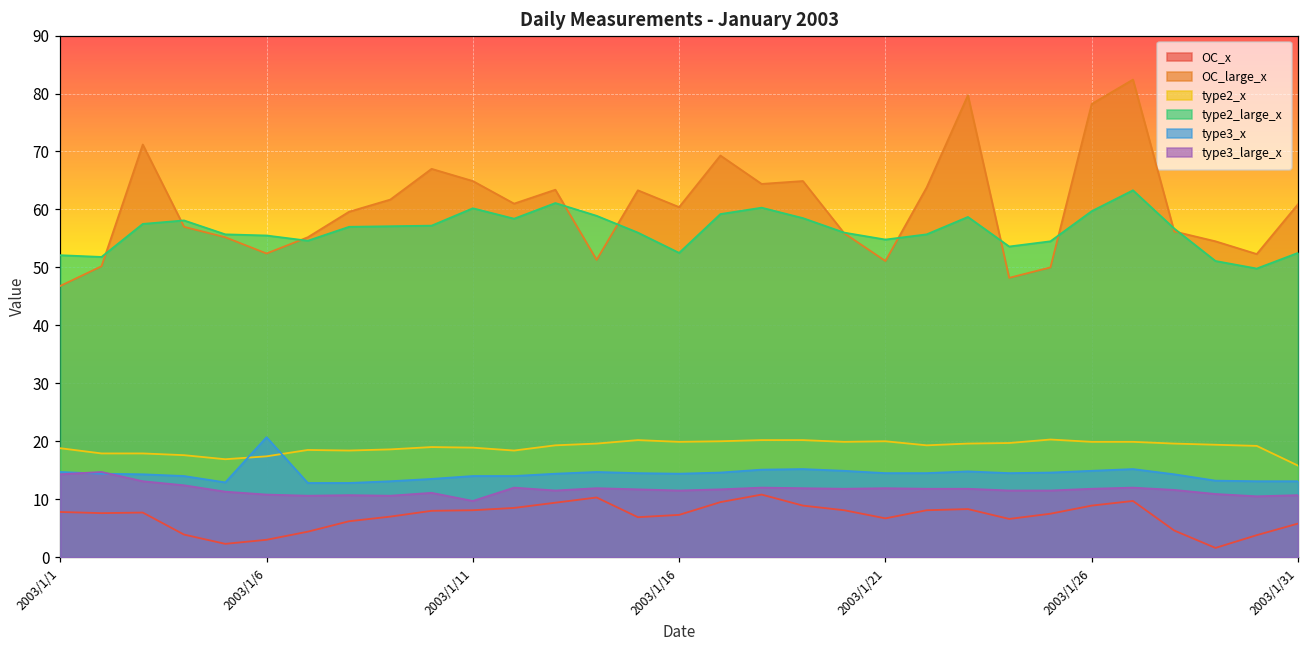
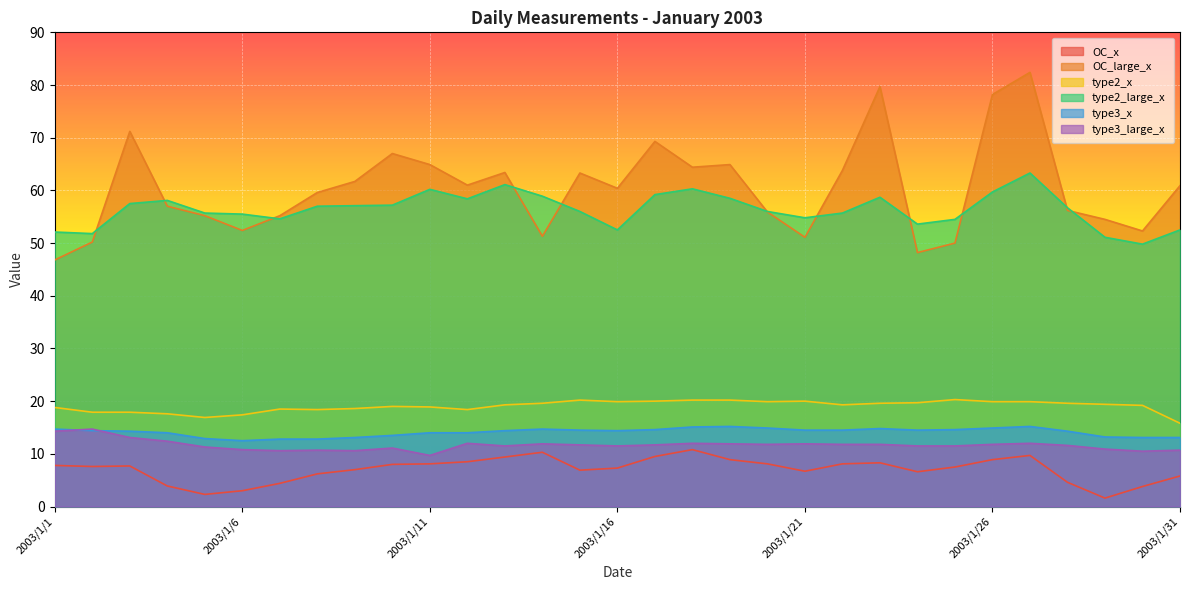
type3_x, 2003/1/6: 21 -> 13
